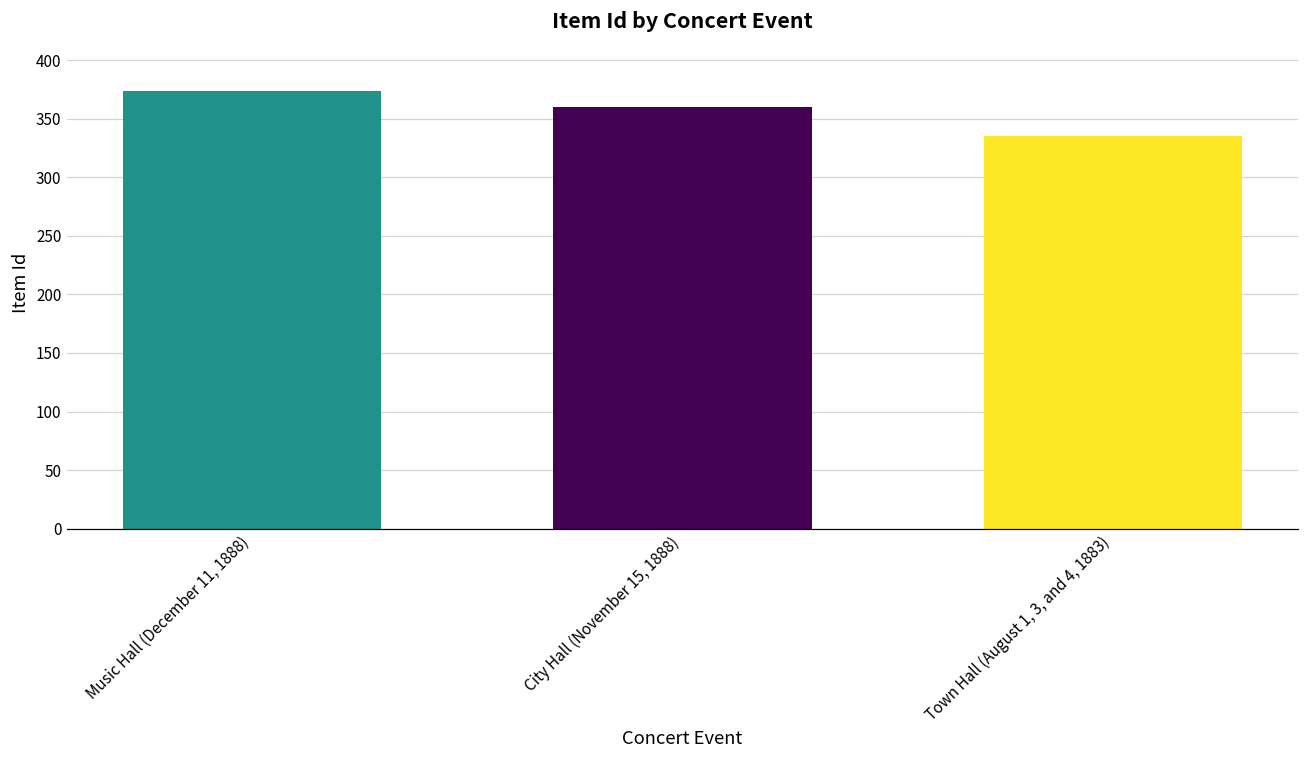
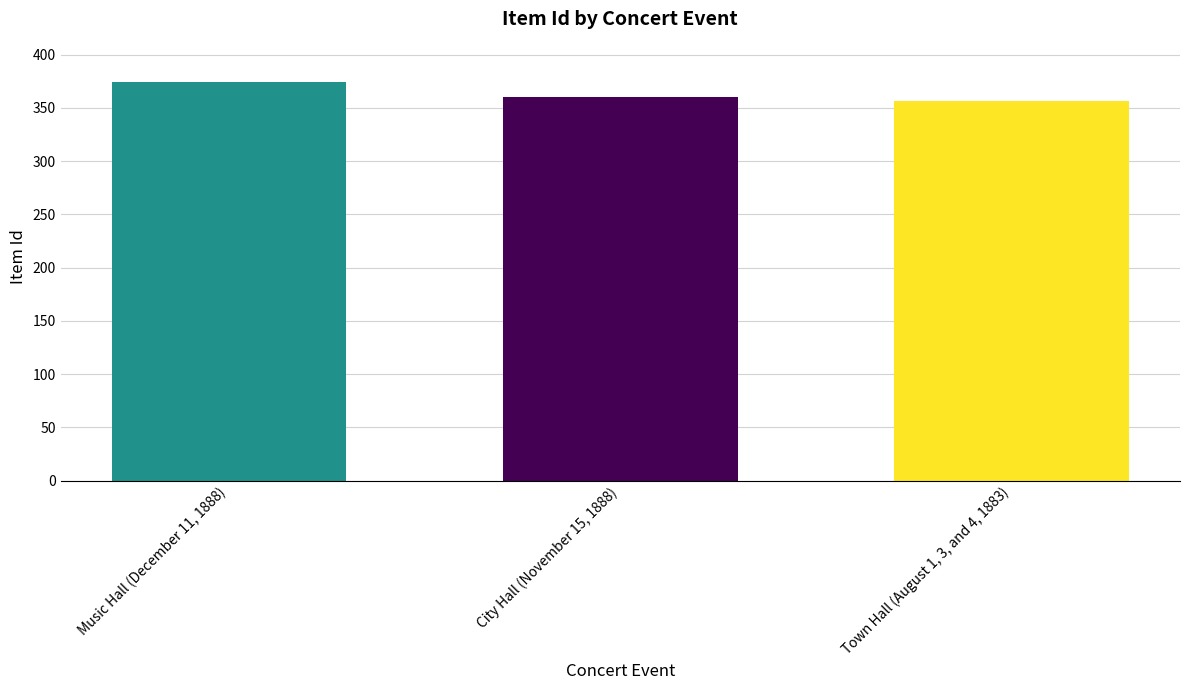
Town Hall (August 1, 3, and 4, 1883): 335 -> 356
